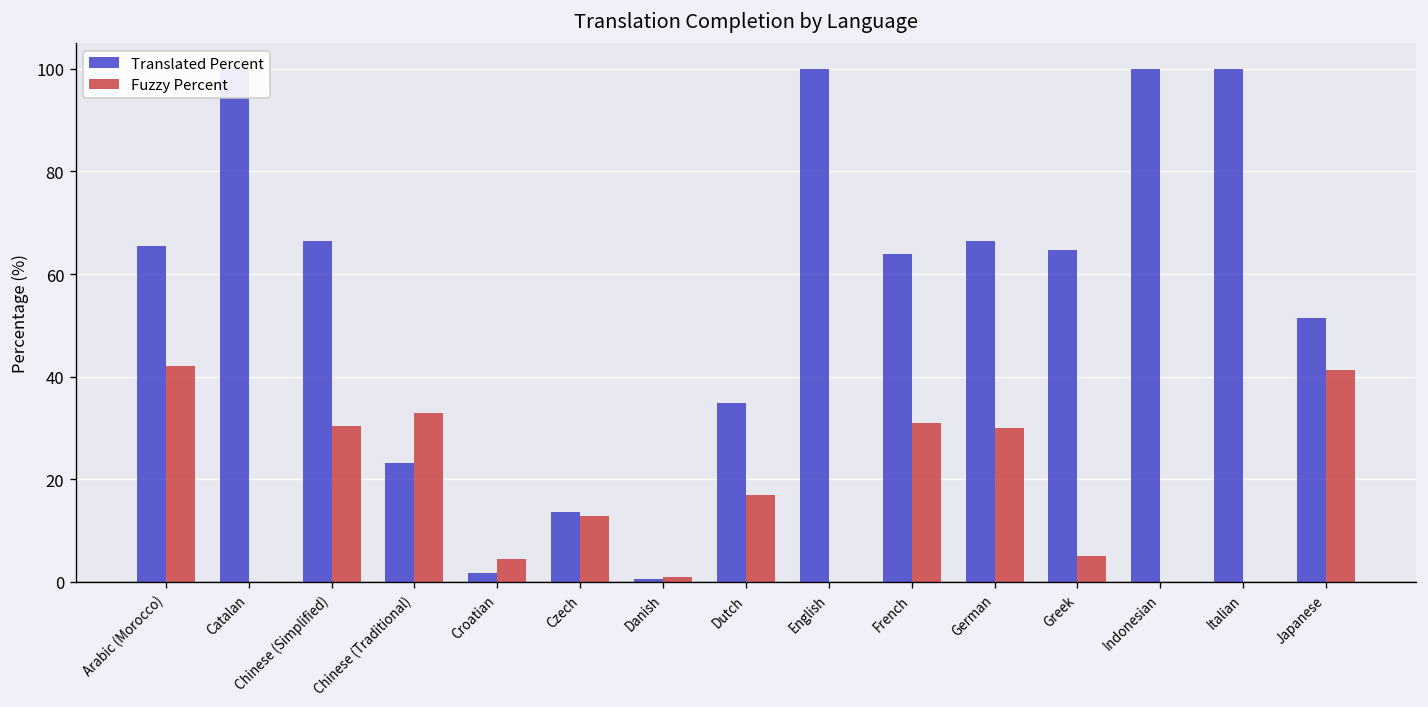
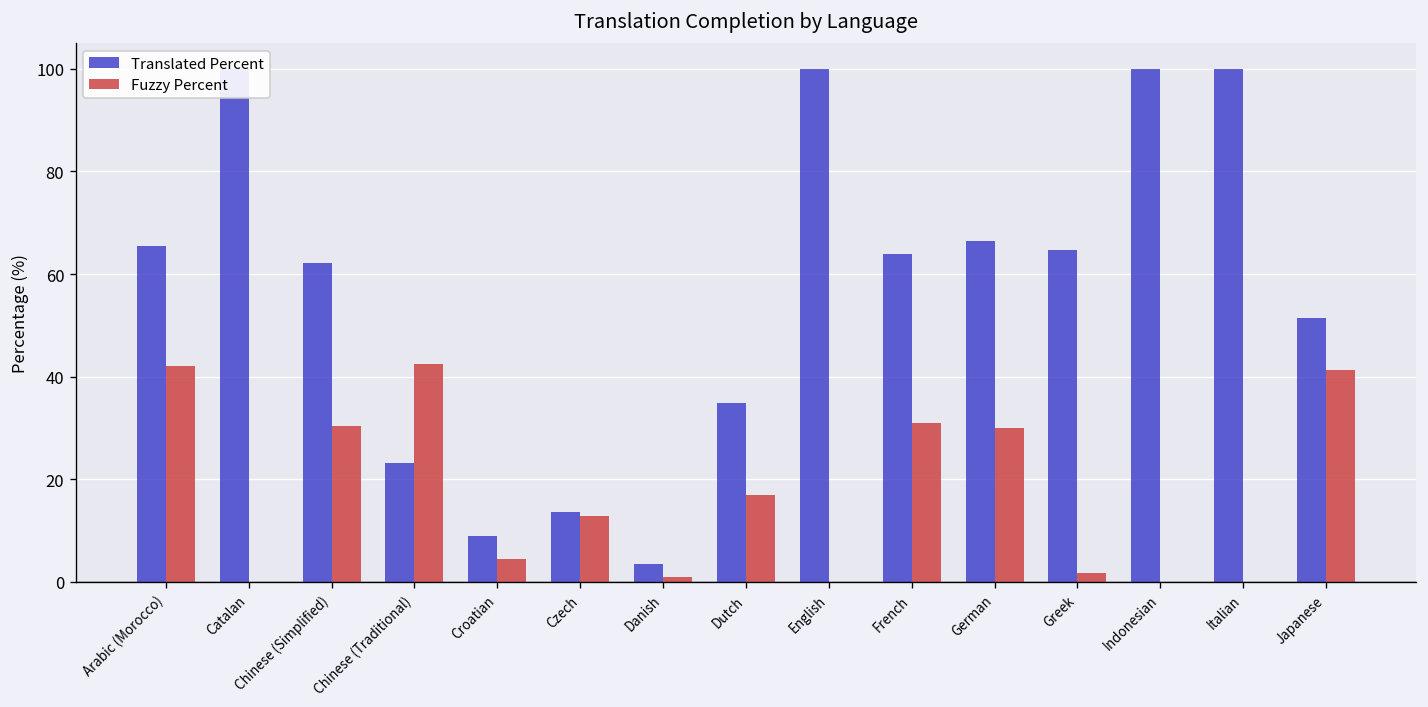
Translated Percent, Chinese (Simplified): 67 -> 62
Fuzzy Percent, Chinese (Traditional): 33 -> 42
Translated Percent, Croatian: 2 -> 9
Translated Percent, Danish: 1 -> 4
Fuzzy Percent, Greek: 5 -> 2
